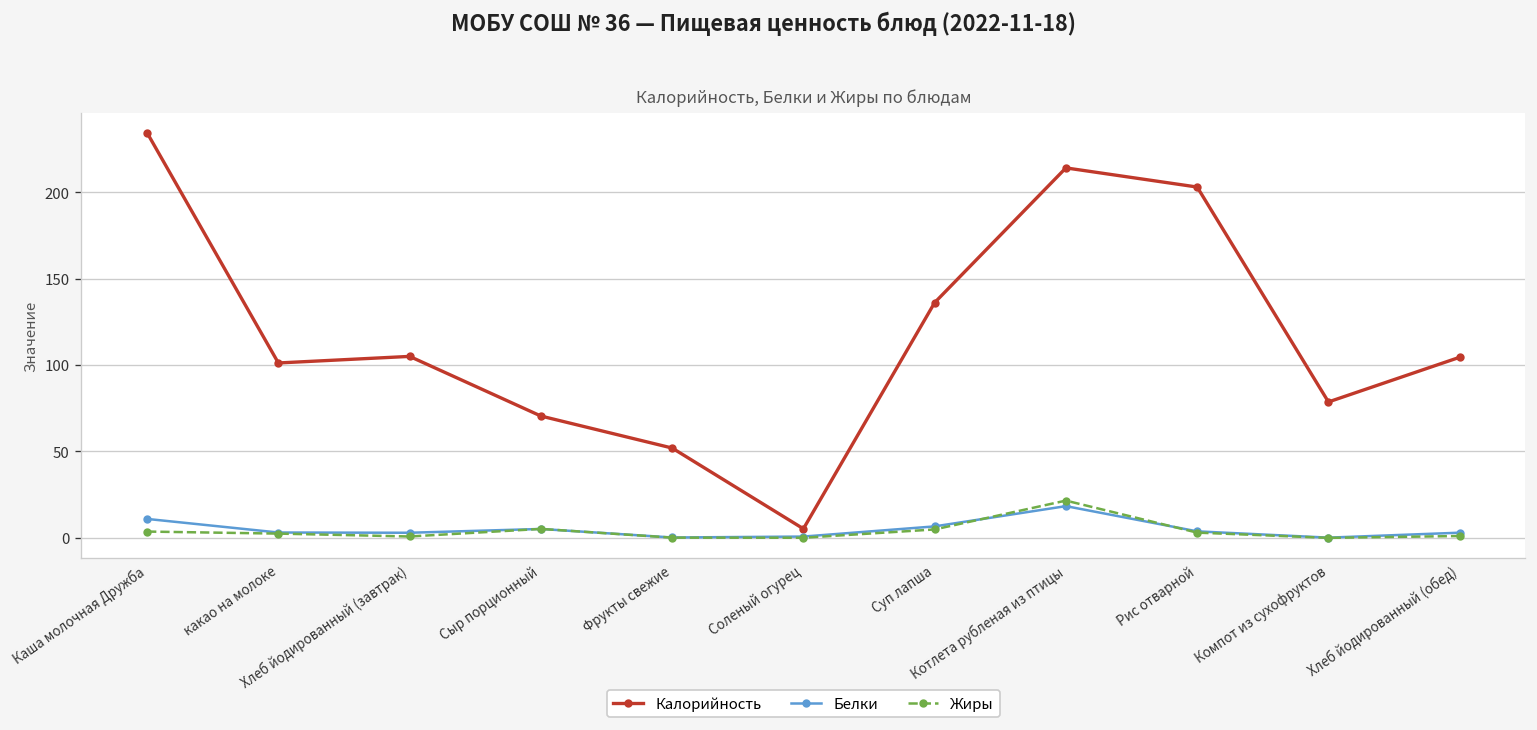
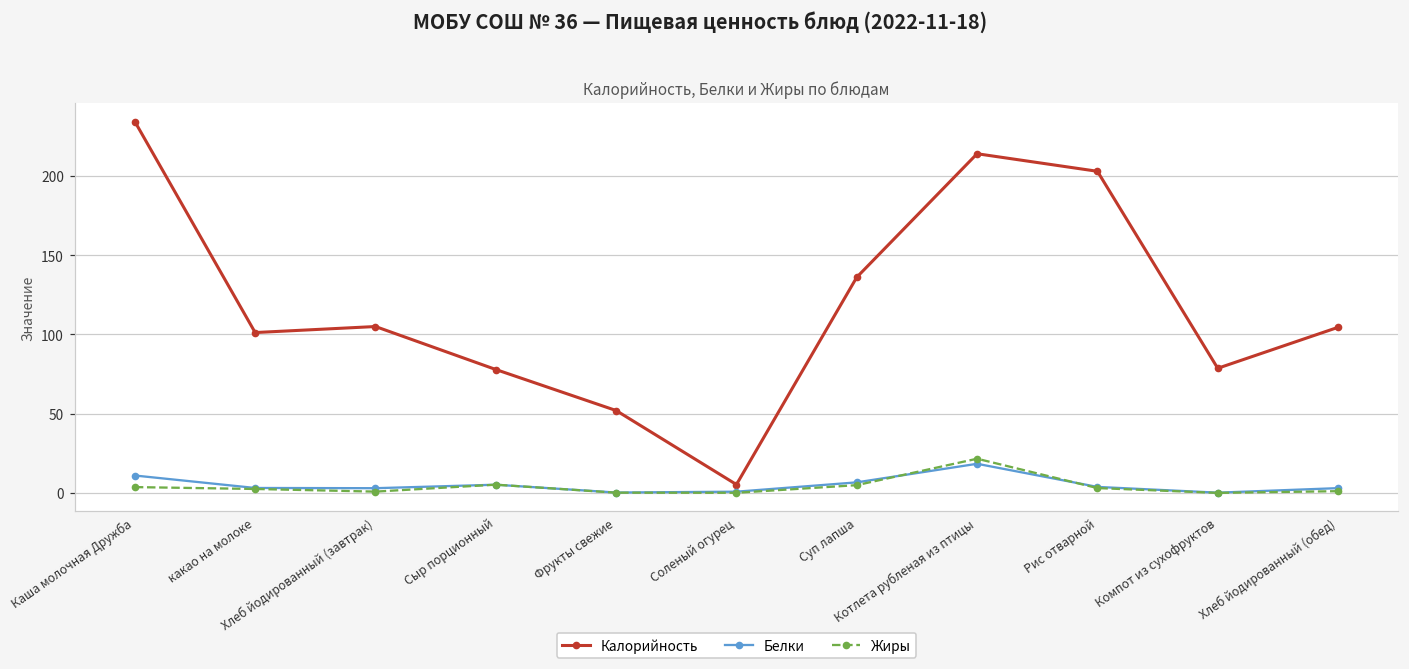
Калорийность, Сыр порционный: 71 -> 78
